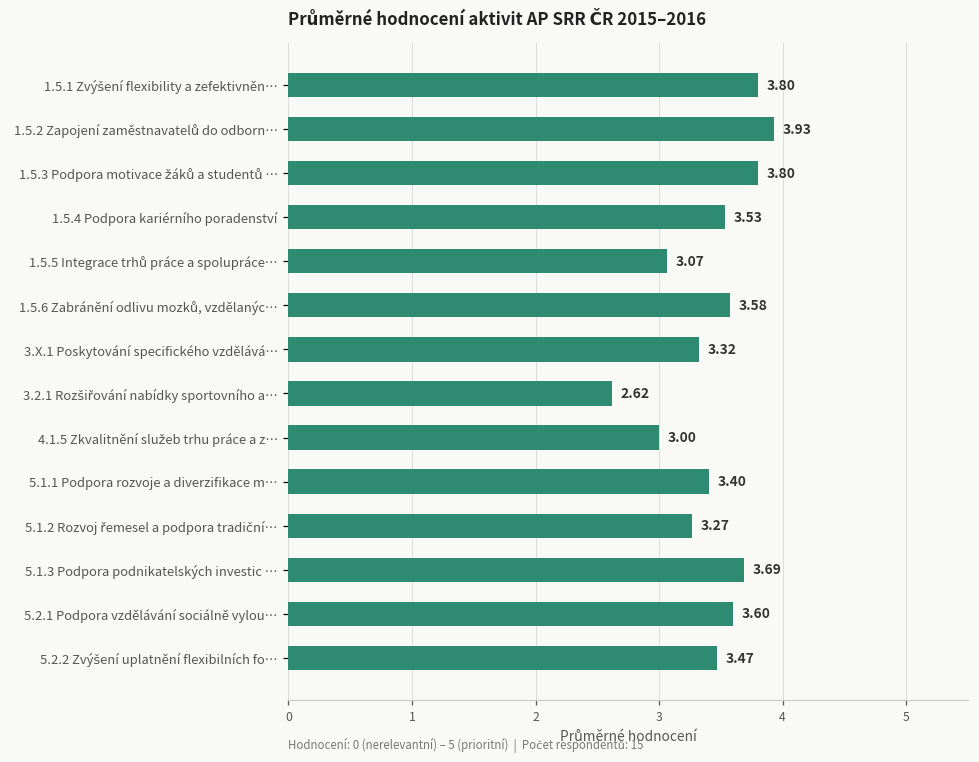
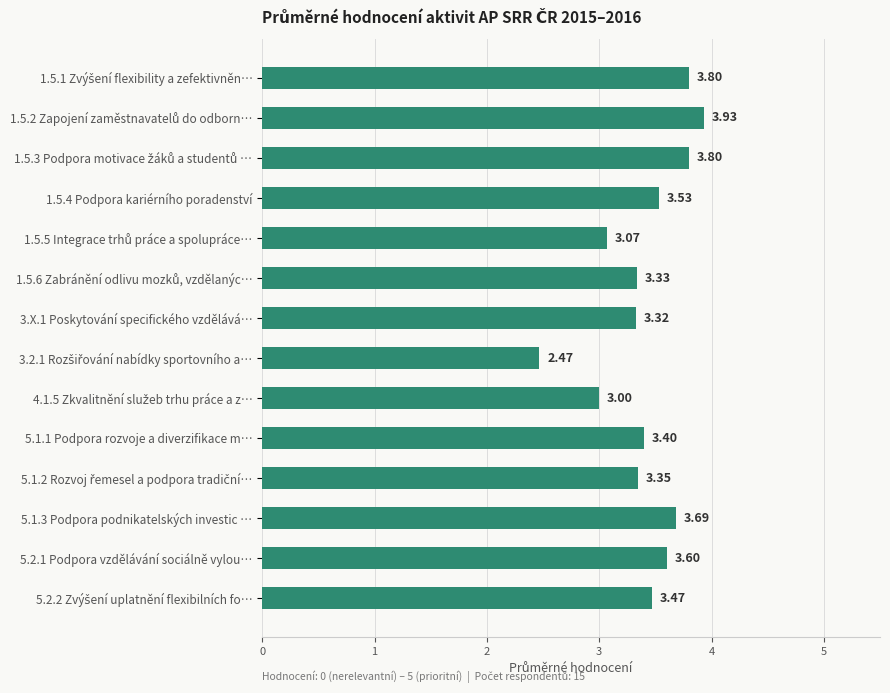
1.5.6 Zabránění odlivu mozků, vzdělanýc…: 3.58 -> 3.33
3.2.1 Rozšiřování nabídky sportovního a…: 2.62 -> 2.47
5.1.2 Rozvoj řemesel a podpora tradiční…: 3.27 -> 3.35
